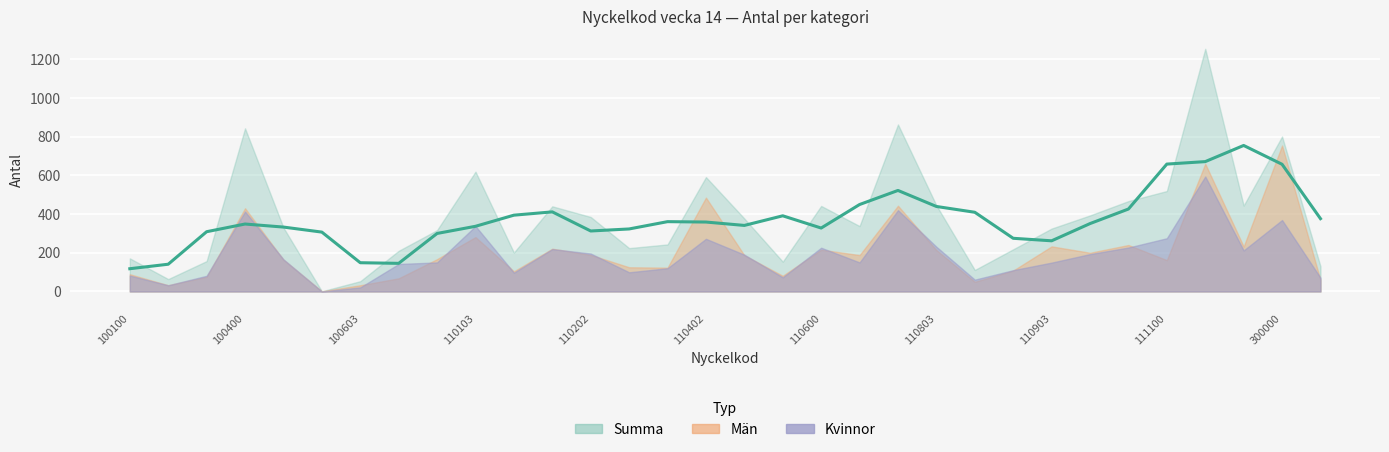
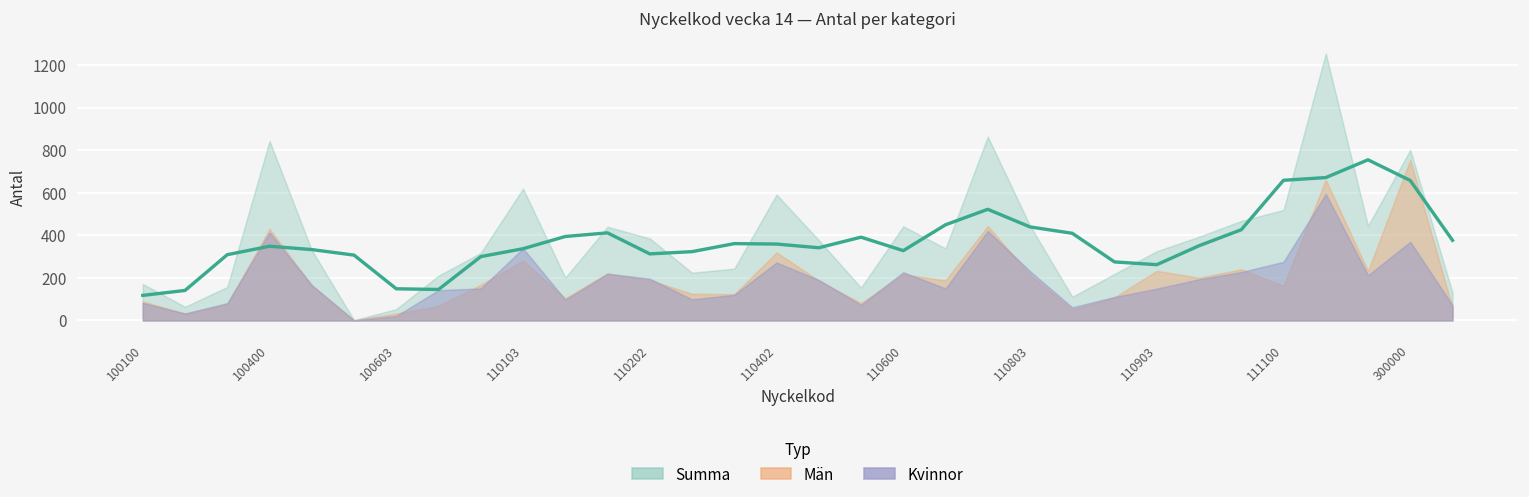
Män, 110402: 490 -> 320
